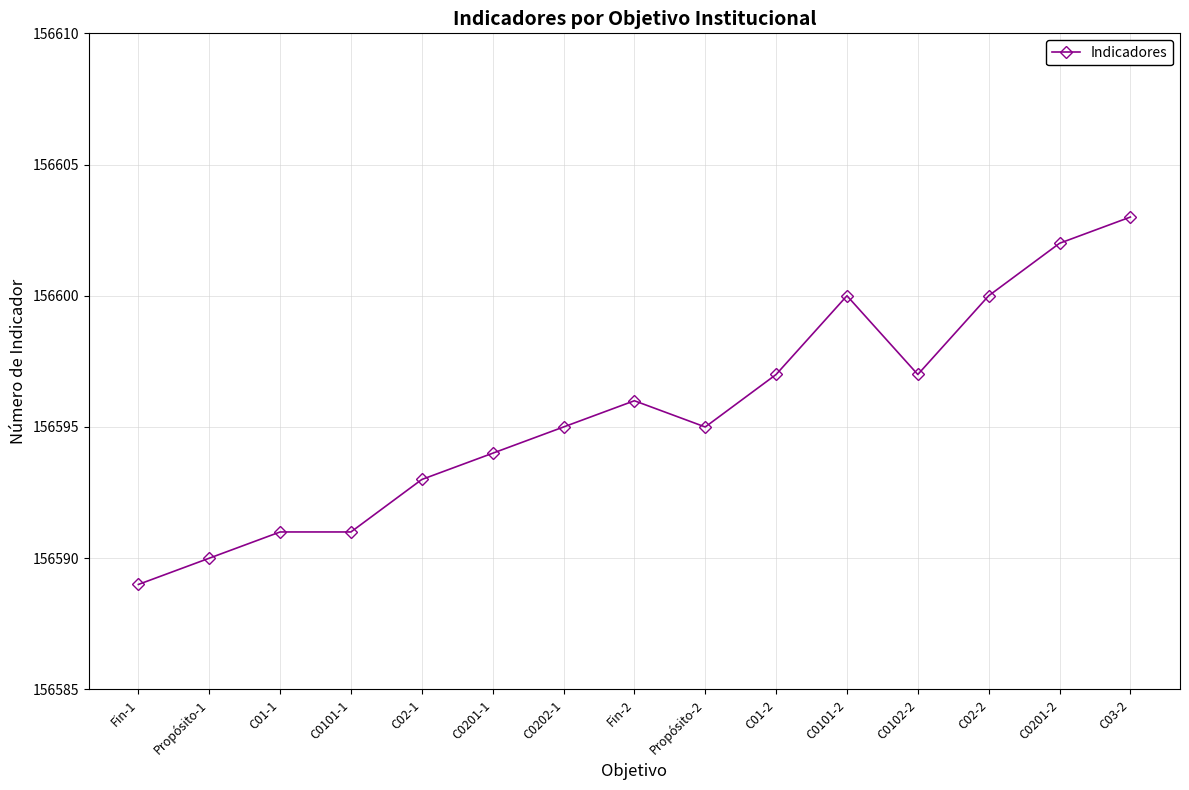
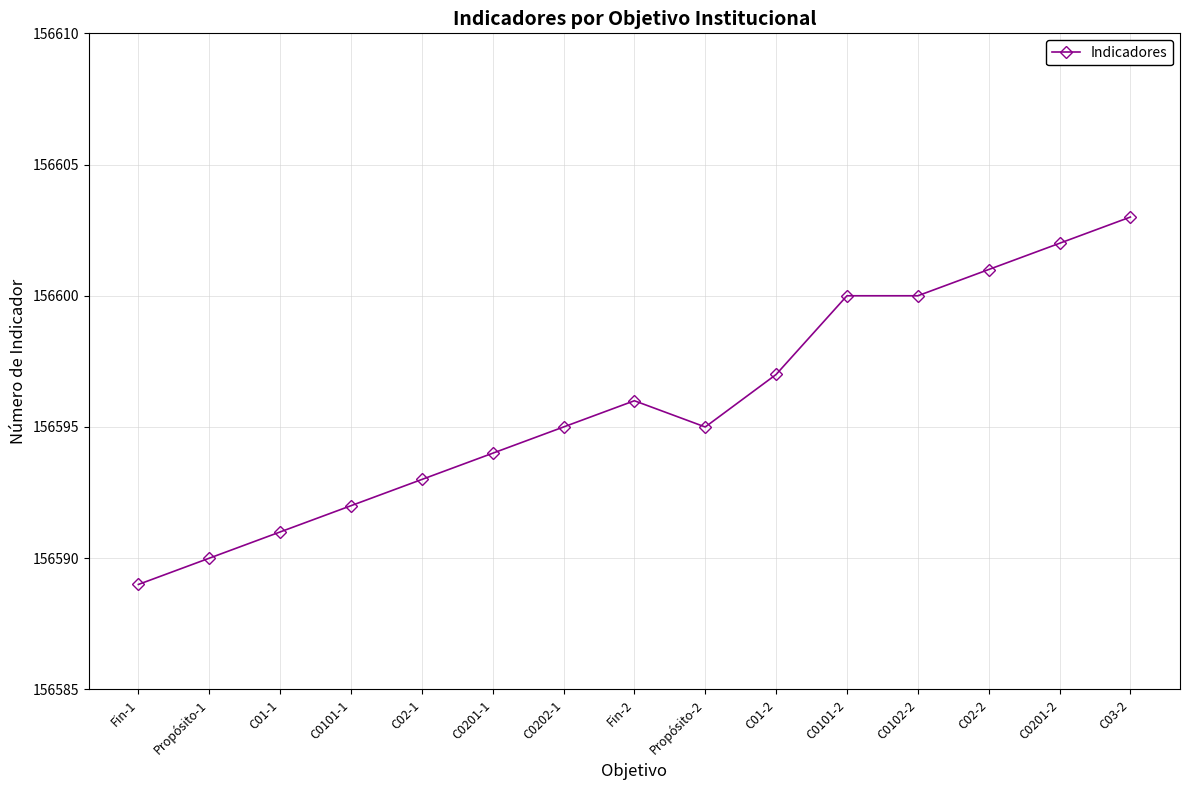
C0101-1: 156591 -> 156592
C0102-2: 156597 -> 156600
C02-2: 156600 -> 156601
